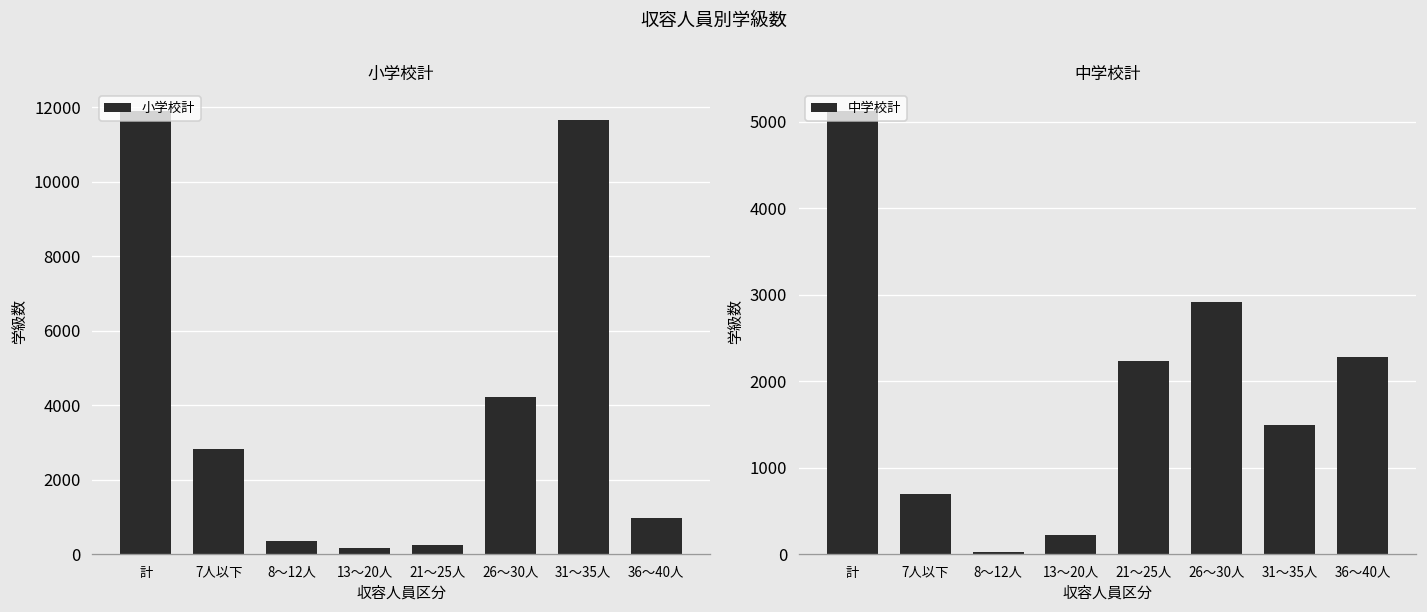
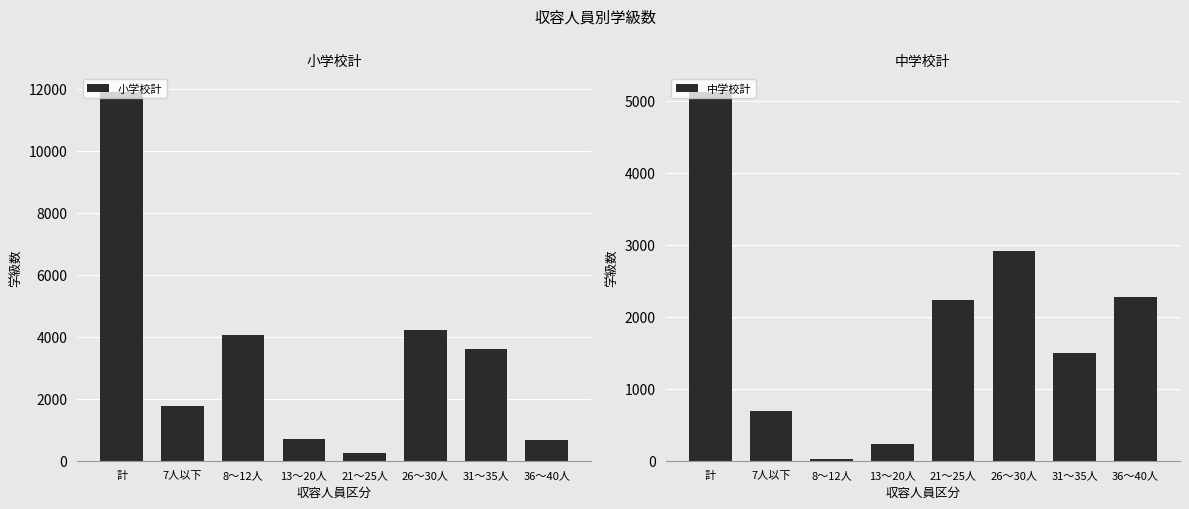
小学校計, 7人以下: 2800 -> 1800
小学校計, 8～12人: 400 -> 4100
小学校計, 13～20人: 200 -> 700
小学校計, 31～35人: 11700 -> 3600
小学校計, 36～40人: 1000 -> 700
